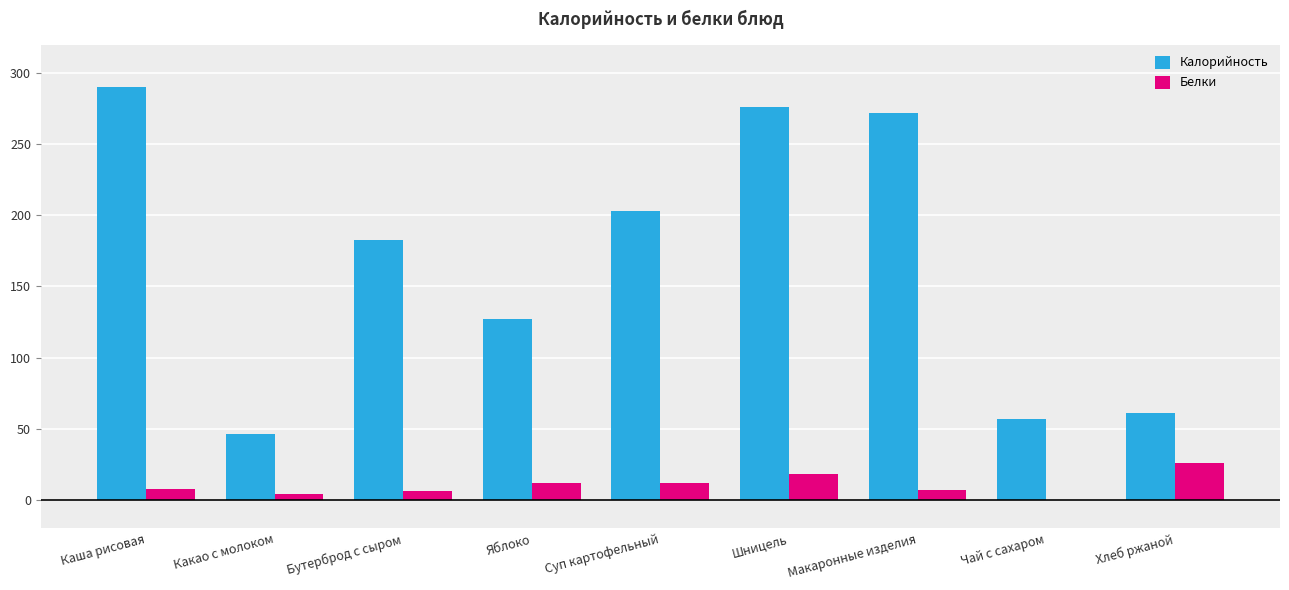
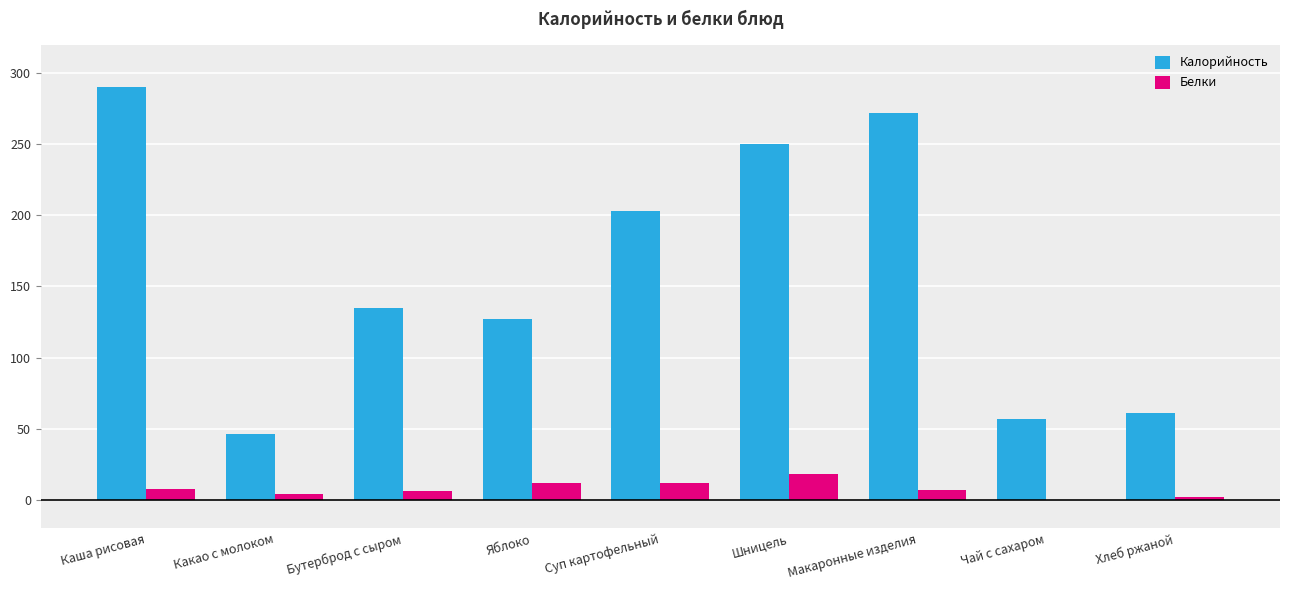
Калорийность, Бутерброд с сыром: 183 -> 135
Калорийность, Шницель: 276 -> 250
Белки, Хлеб ржаной: 26 -> 2
